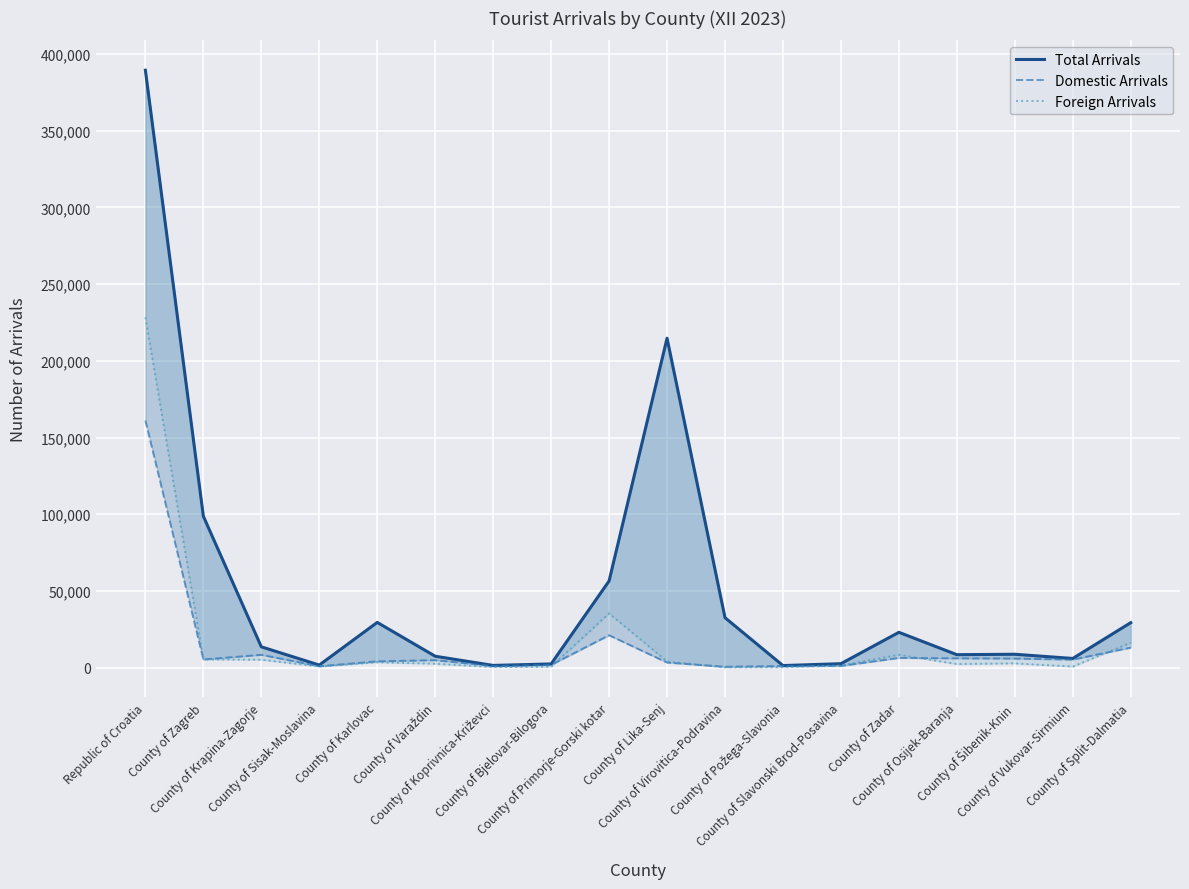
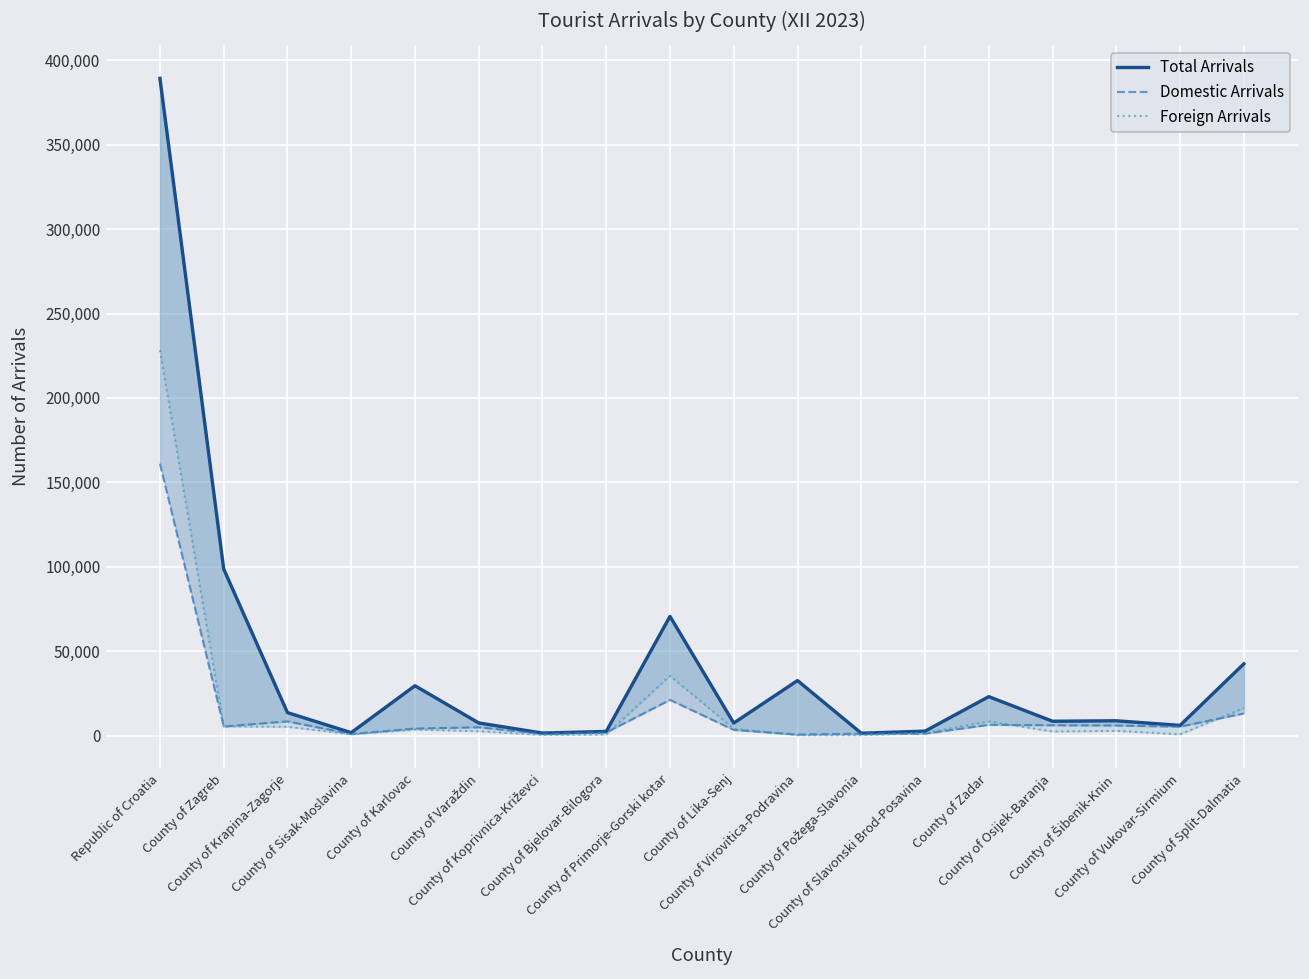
Total Arrivals, County of Primorje-Gorski kotar: 57,000 -> 71,000
Total Arrivals, County of Lika-Senj: 215,000 -> 7,000
Total Arrivals, County of Split-Dalmatia: 29,000 -> 42,000
